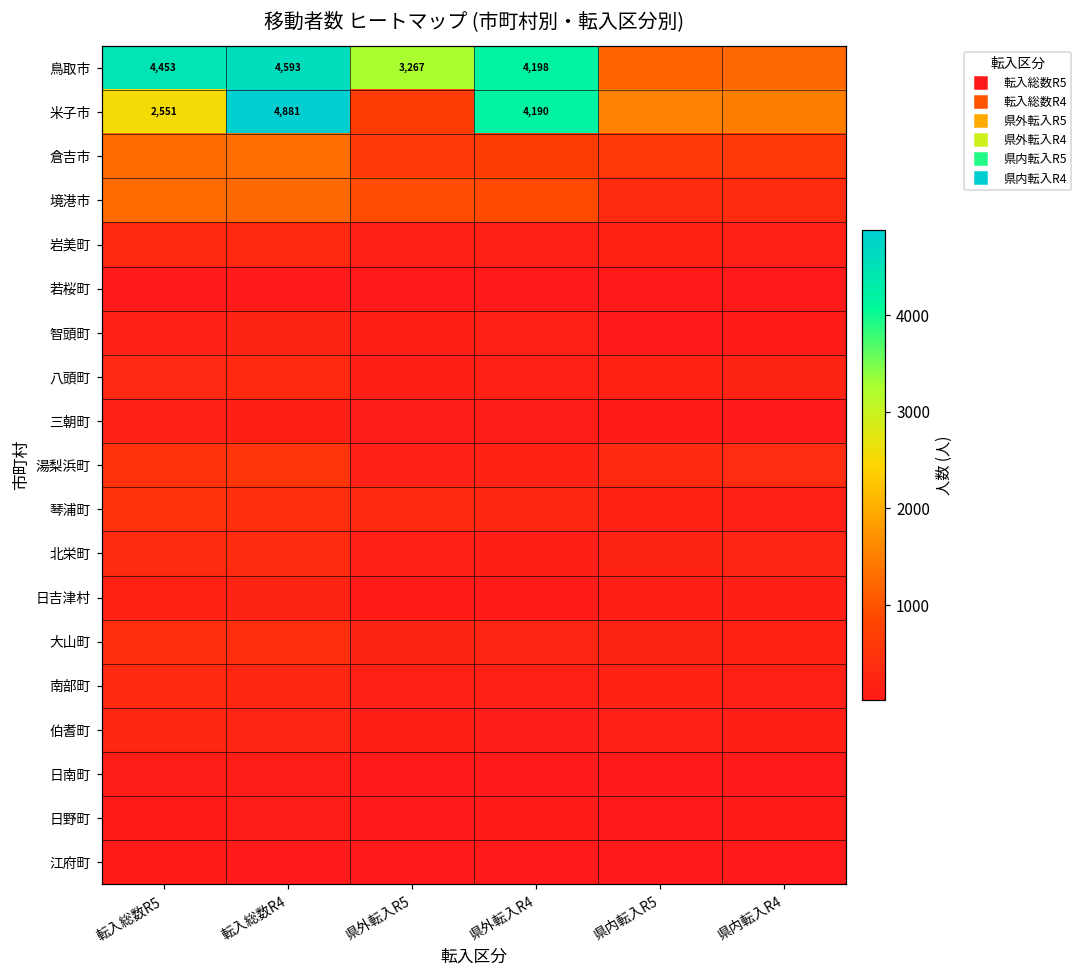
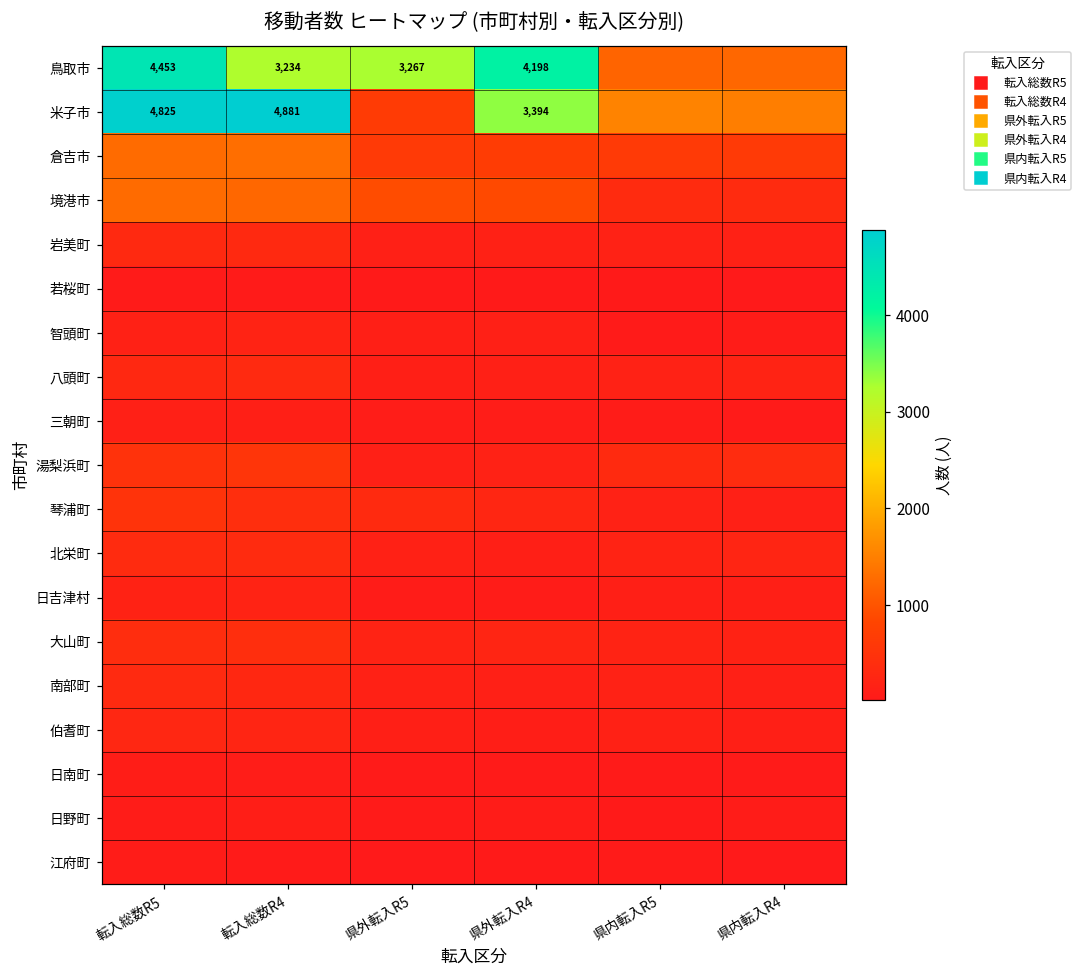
鳥取市, 転入総数R4: 4,593 -> 3,234
米子市, 転入総数R5: 2,551 -> 4,825
米子市, 県外転入R4: 4,190 -> 3,394
